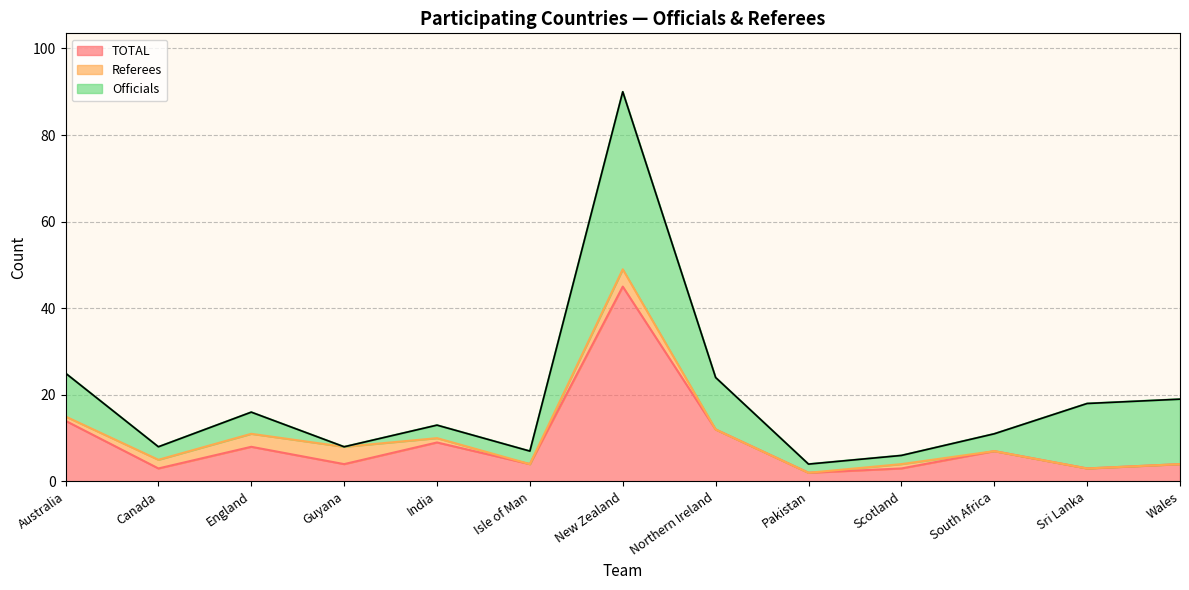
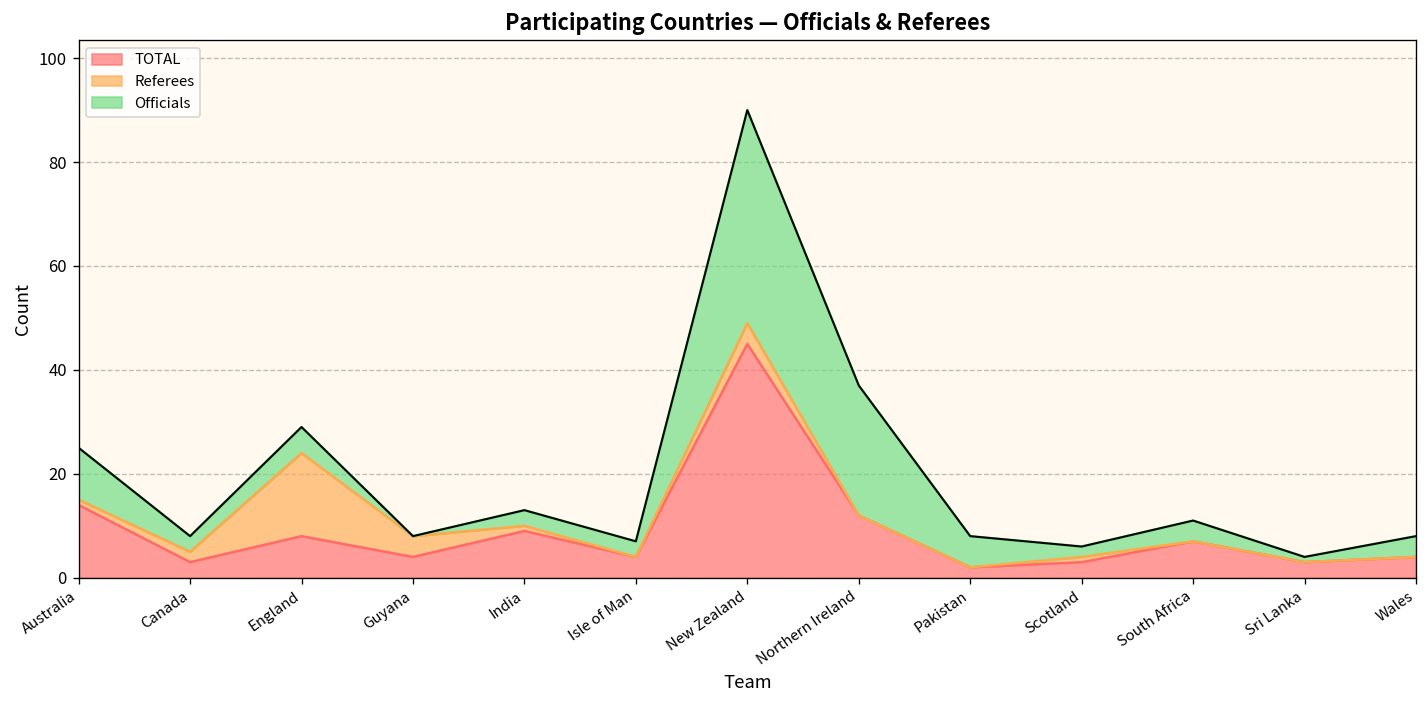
Referees, England: 3 -> 16
Officials, Northern Ireland: 12 -> 25
Officials, Pakistan: 2 -> 6
Officials, Sri Lanka: 15 -> 1
Officials, Wales: 15 -> 4
